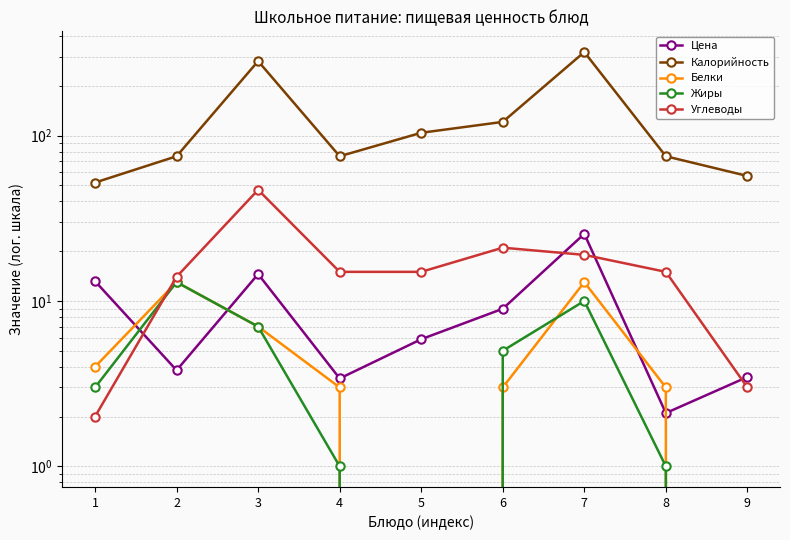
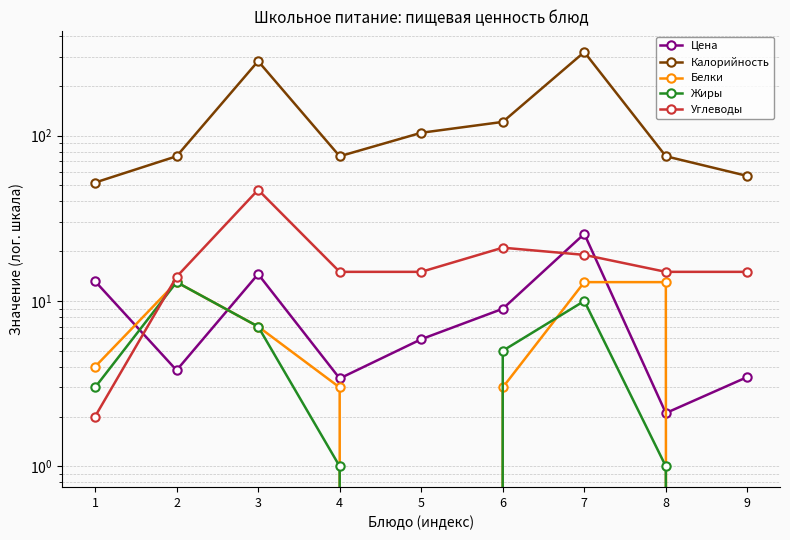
Белки, 8: 3 -> 13
Углеводы, 9: 3 -> 15
